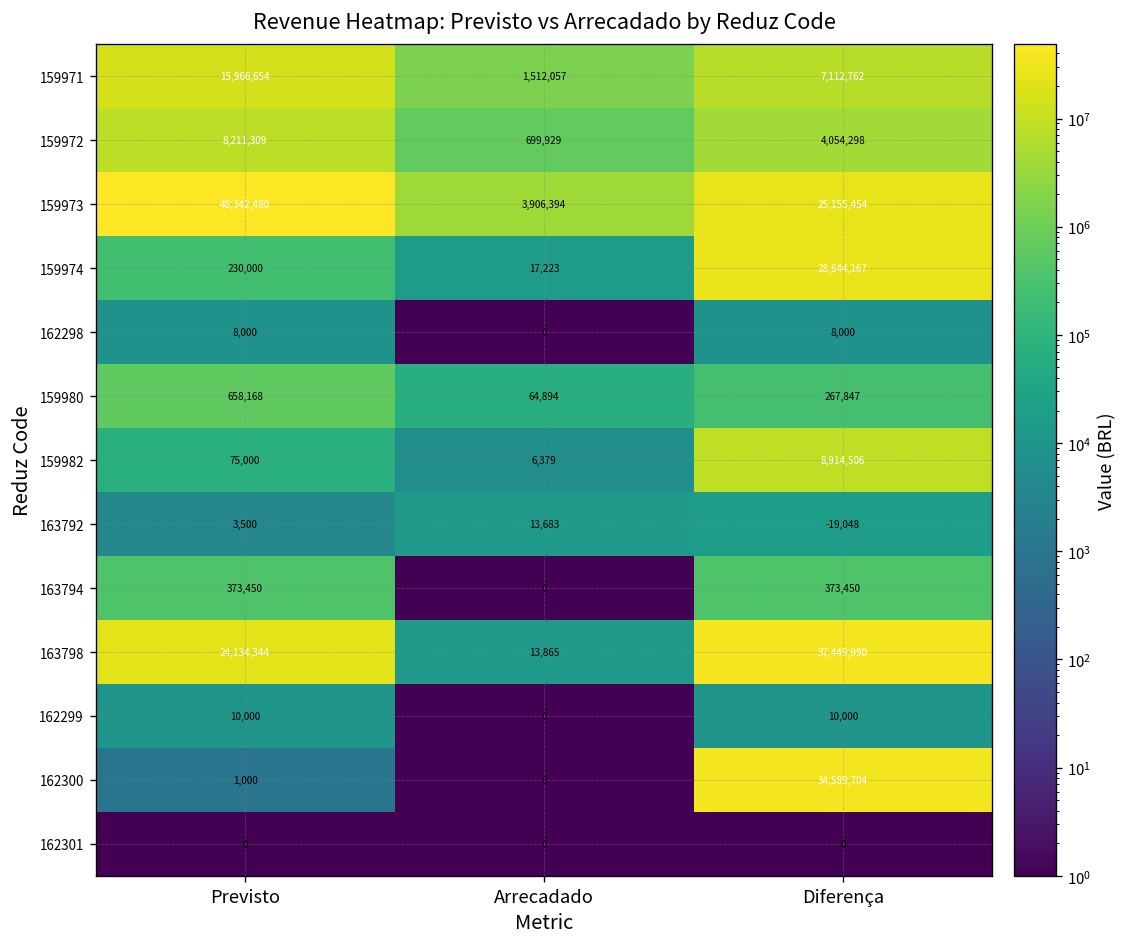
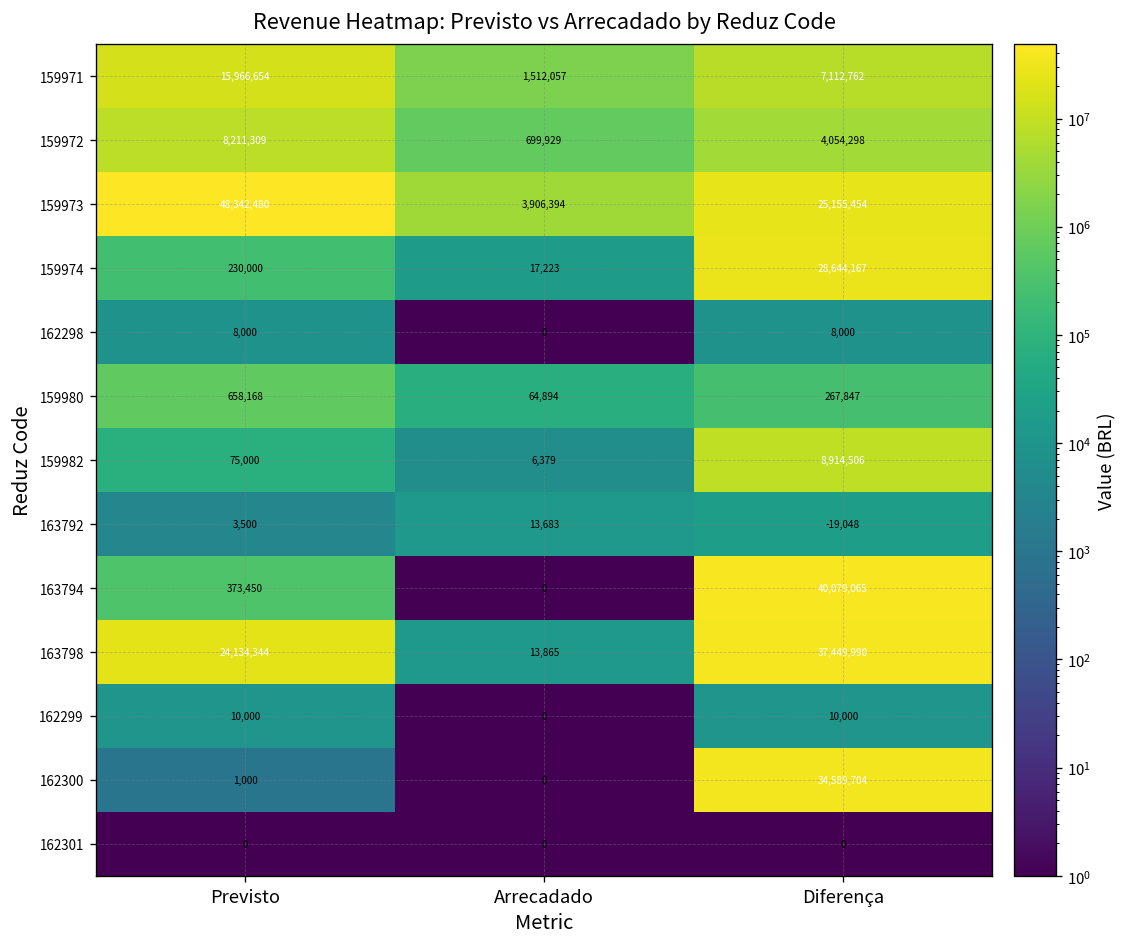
163794, Diferença: 373,450 -> 40,079,065
